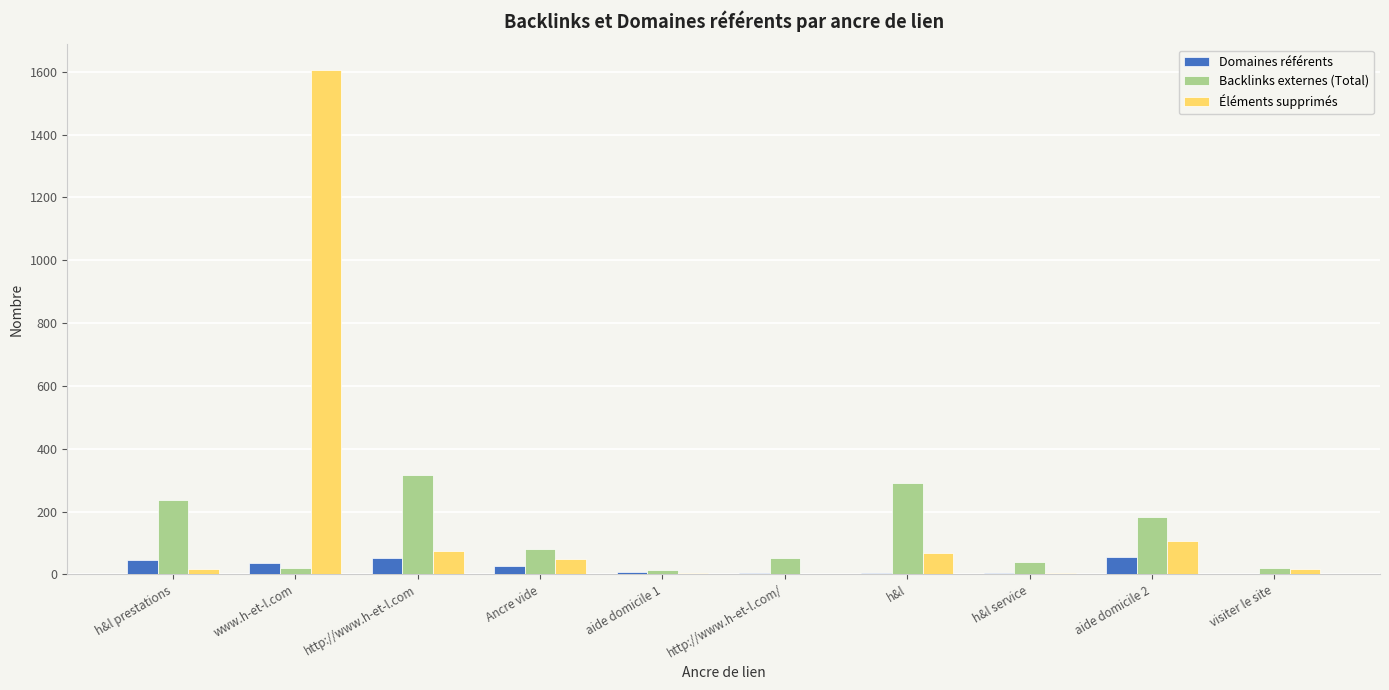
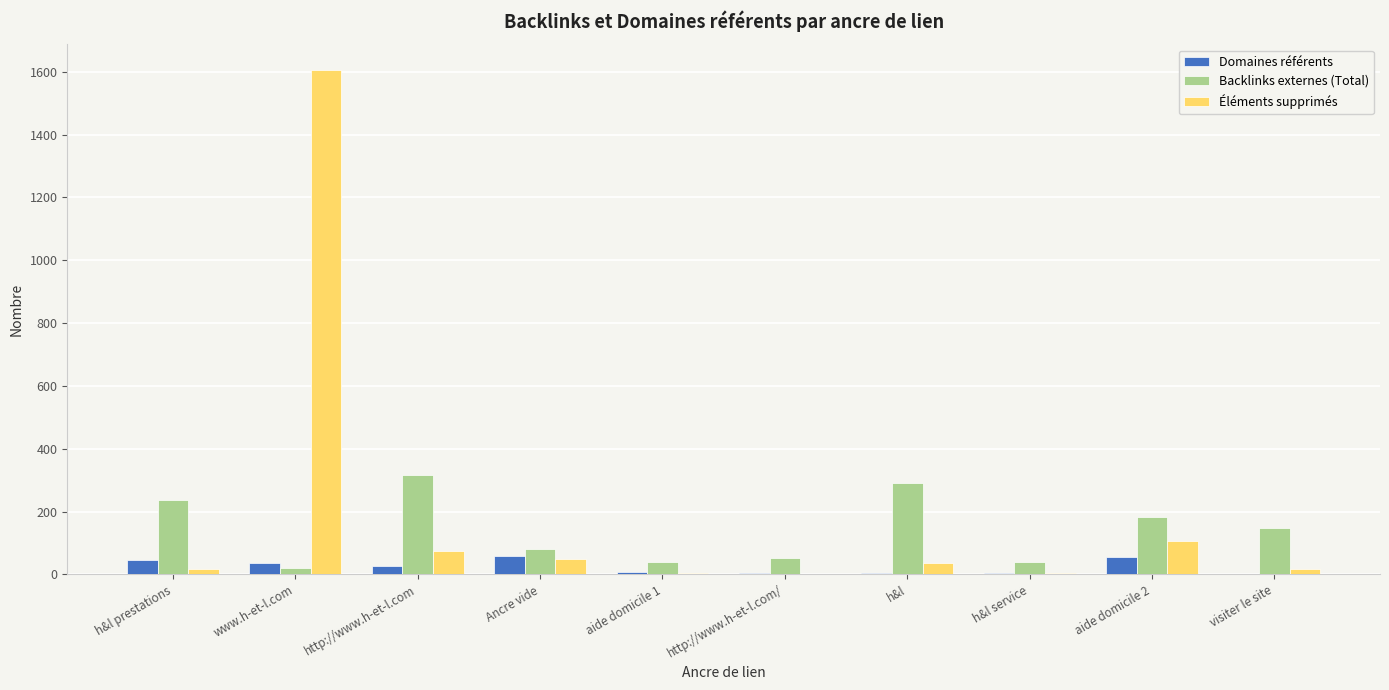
Domaines référents, http://www.h-et-l.com: 50 -> 30
Domaines référents, Ancre vide: 30 -> 60
Backlinks externes (Total), aide domicile 1: 10 -> 40
Éléments supprimés, h&l: 70 -> 40
Backlinks externes (Total), visiter le site: 20 -> 150
